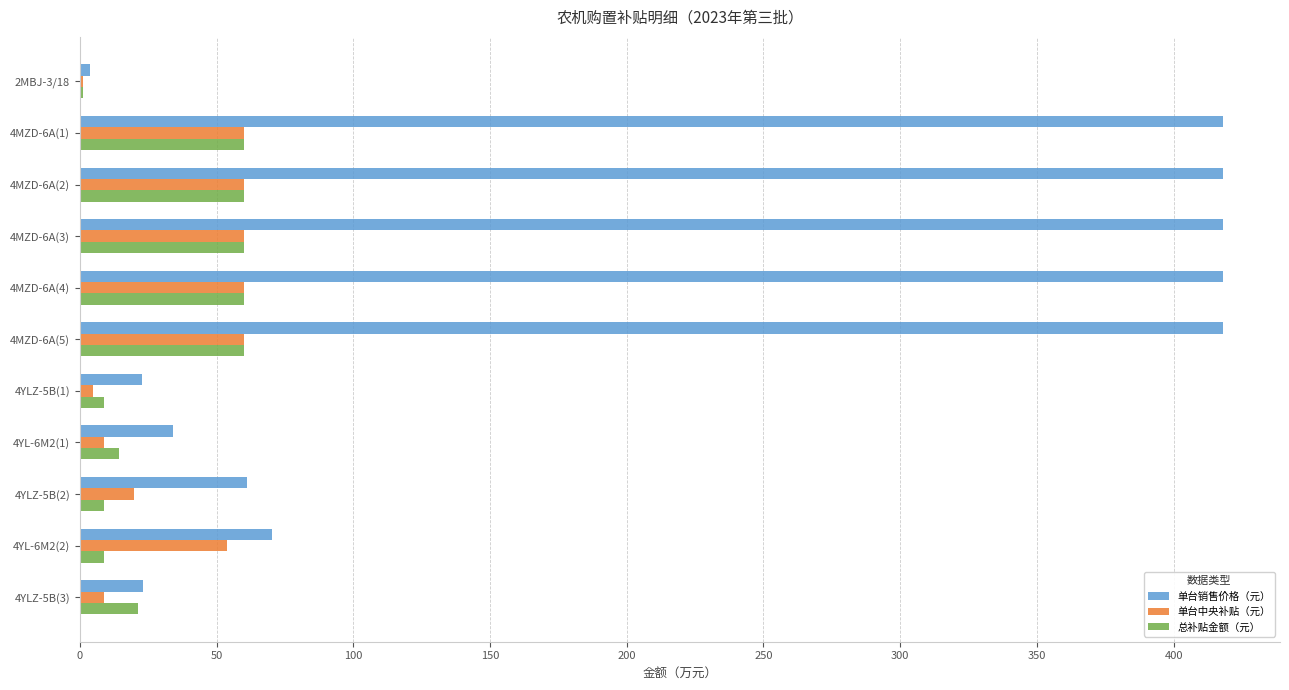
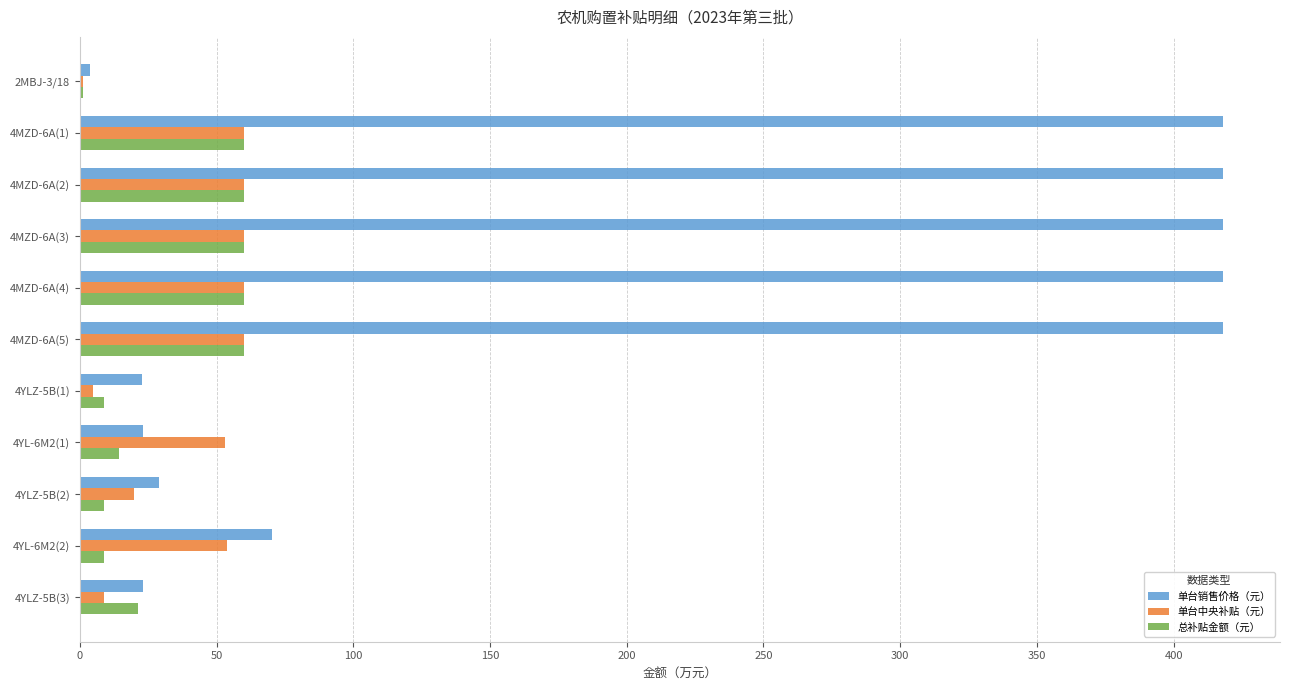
单台销售价格（元）, 4YL-6M2(1): 34 -> 23
单台中央补贴（元）, 4YL-6M2(1): 9 -> 53
单台销售价格（元）, 4YLZ-5B(2): 61 -> 29
